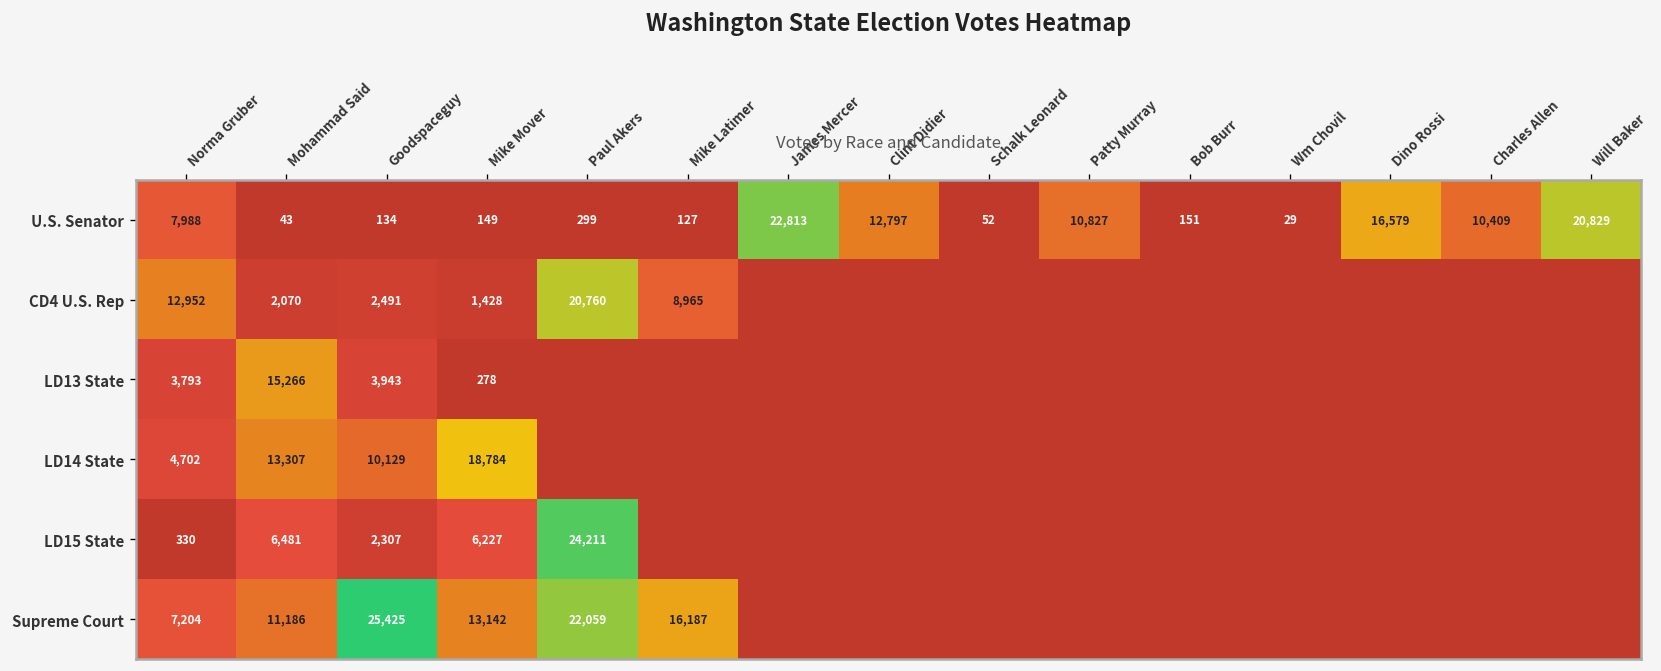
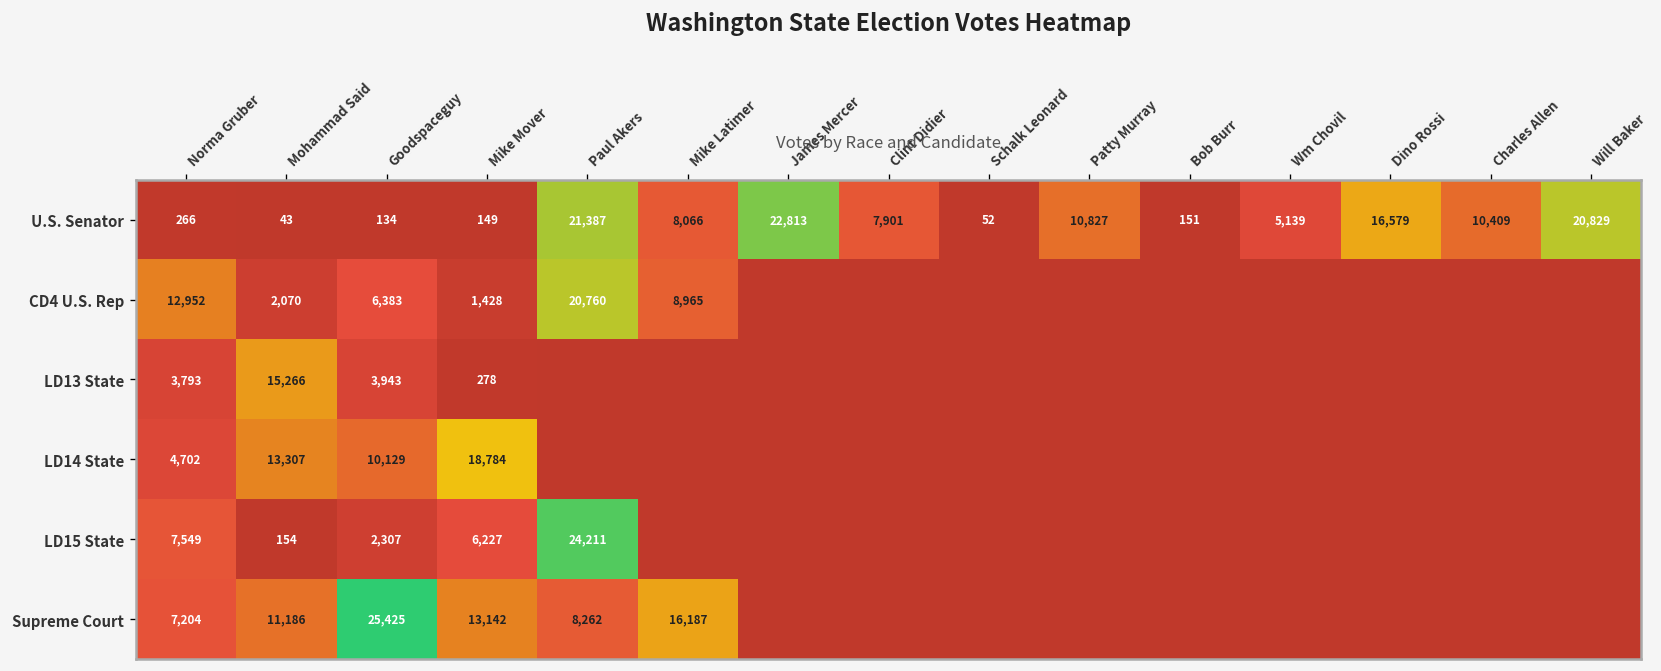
U.S. Senator, Norma Gruber: 7,988 -> 266
U.S. Senator, Paul Akers: 299 -> 21,387
U.S. Senator, Mike Latimer: 127 -> 8,066
U.S. Senator, Clint Didier: 12,797 -> 7,901
U.S. Senator, Wm Chovil: 29 -> 5,139
CD4 U.S. Rep, Goodspaceguy: 2,491 -> 6,383
LD15 State, Norma Gruber: 330 -> 7,549
LD15 State, Mohammad Said: 6,481 -> 154
Supreme Court, Paul Akers: 22,059 -> 8,262
